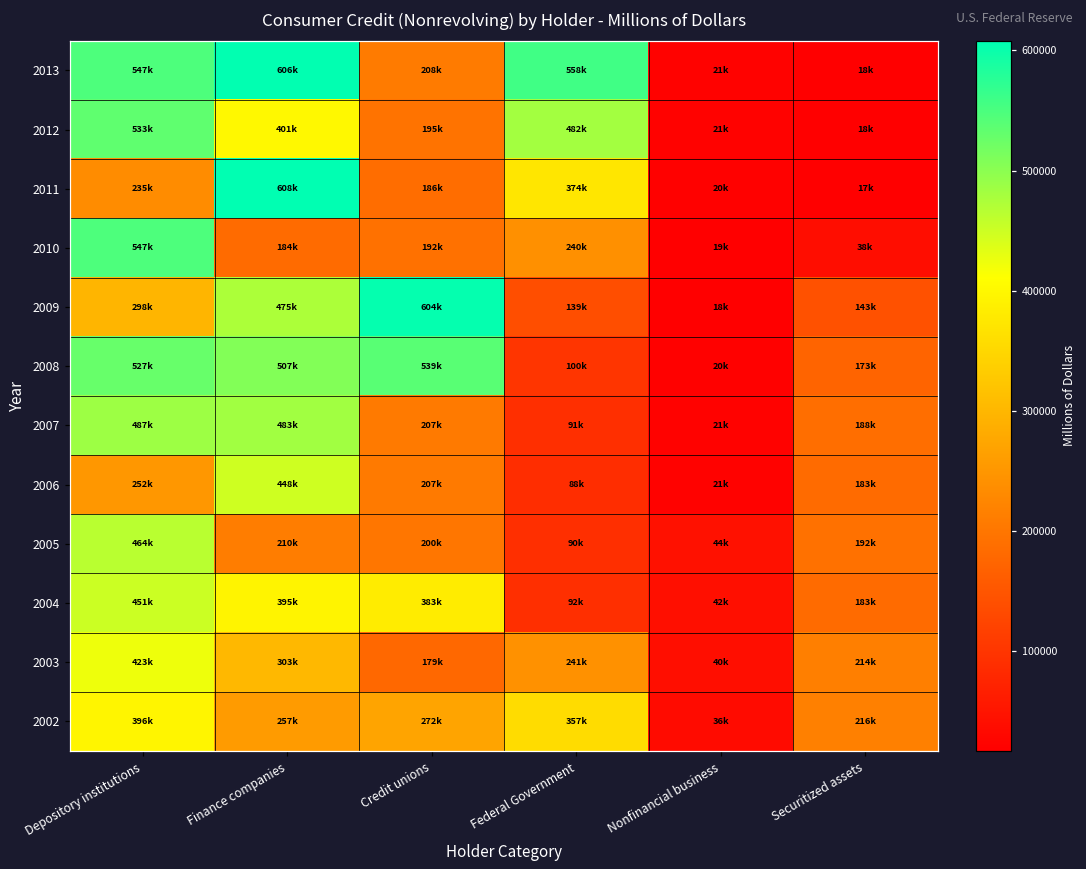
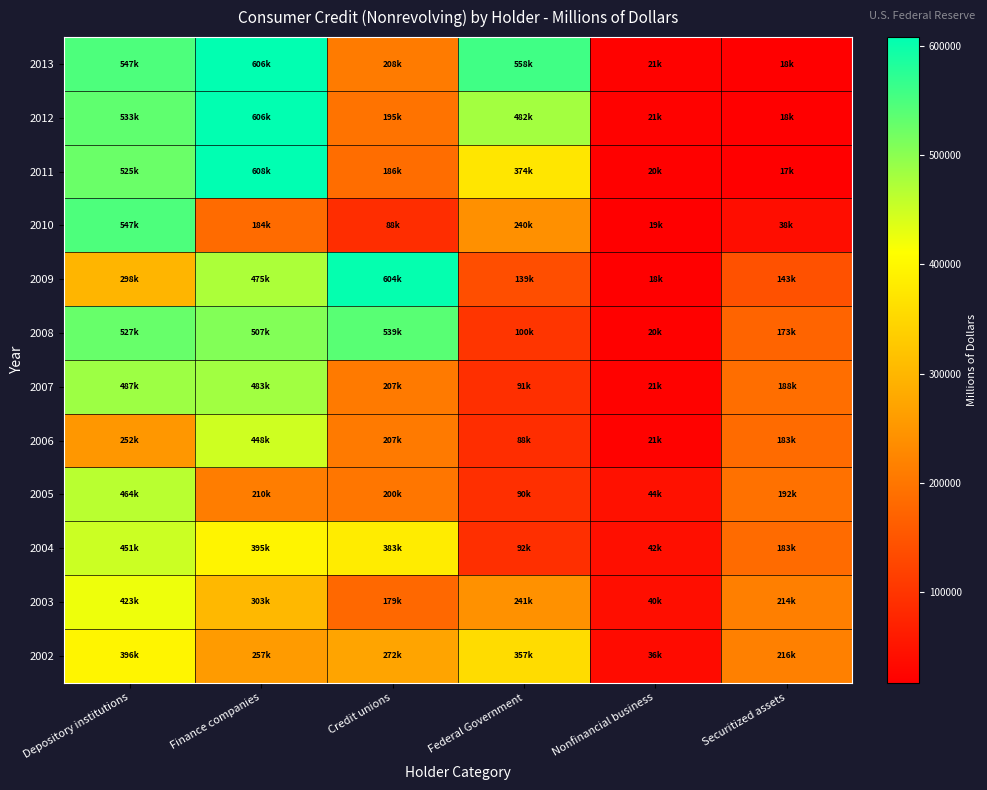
2012, Finance companies: 401k -> 606k
2011, Depository institutions: 235k -> 525k
2010, Credit unions: 192k -> 88k
